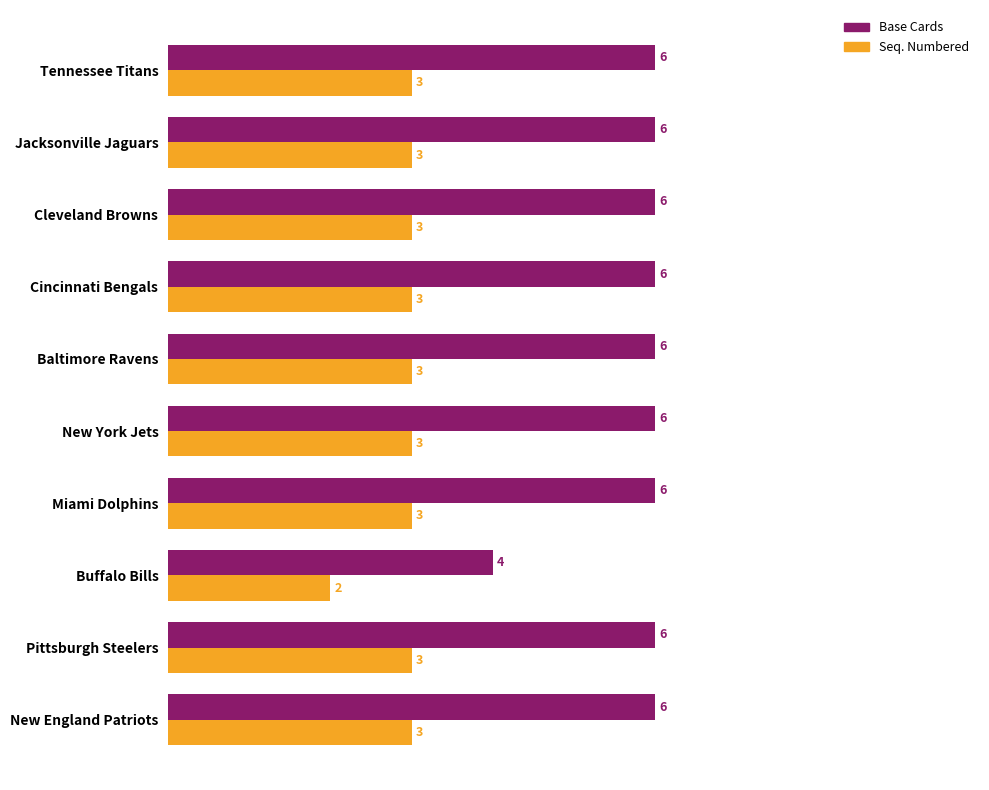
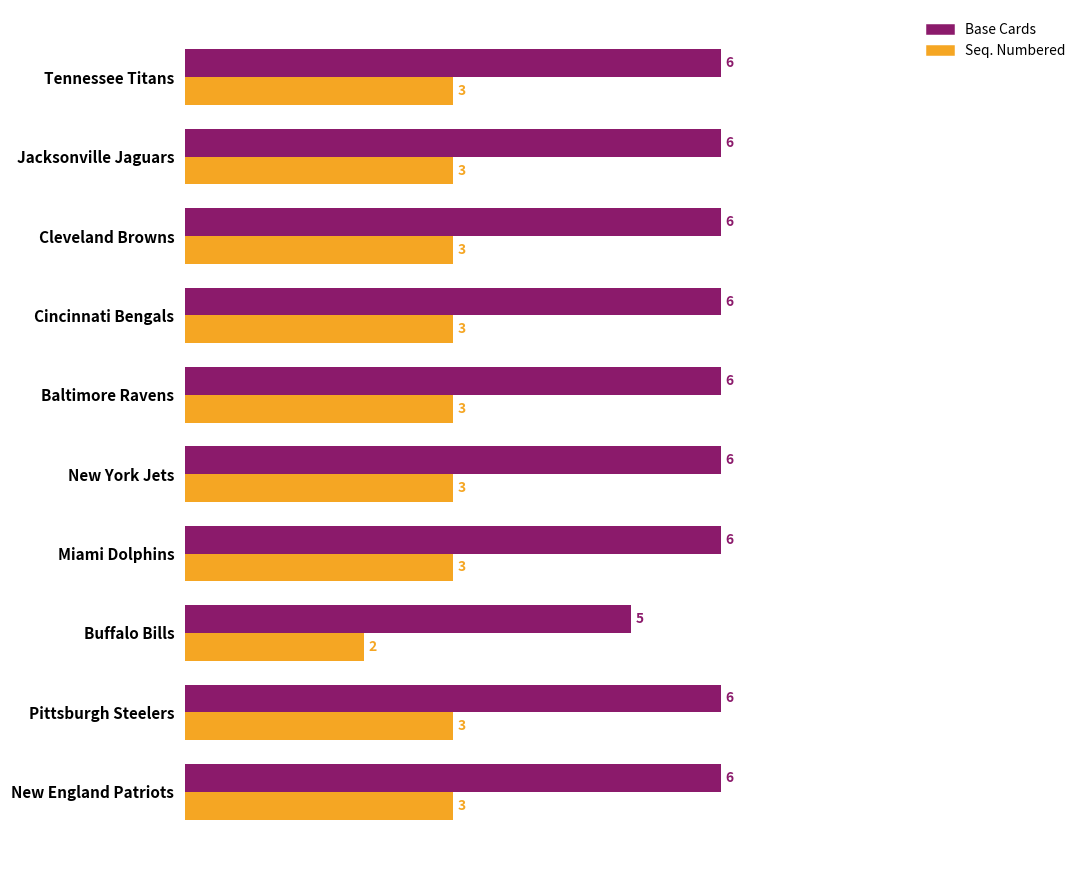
Base Cards, Buffalo Bills: 4 -> 5
